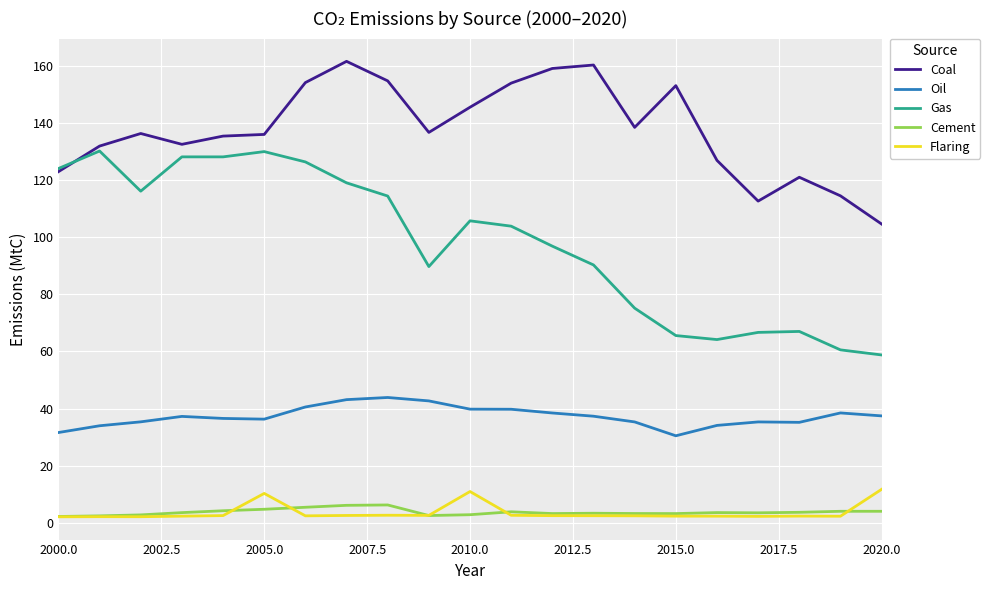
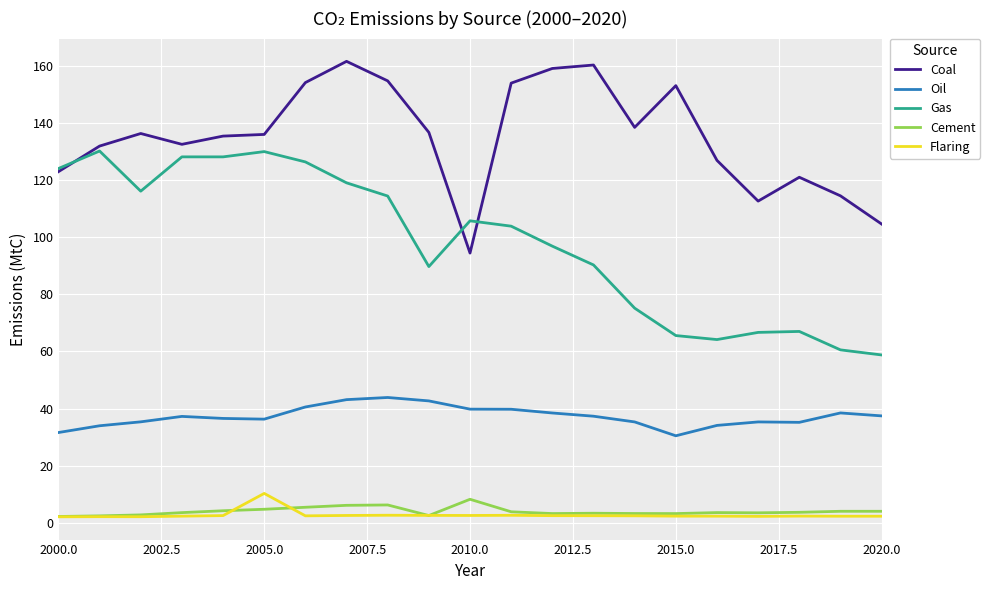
Coal, 2010.0: 145 -> 94
Cement, 2010.0: 3 -> 8
Flaring, 2010.0: 11 -> 3
Flaring, 2020.0: 12 -> 2
